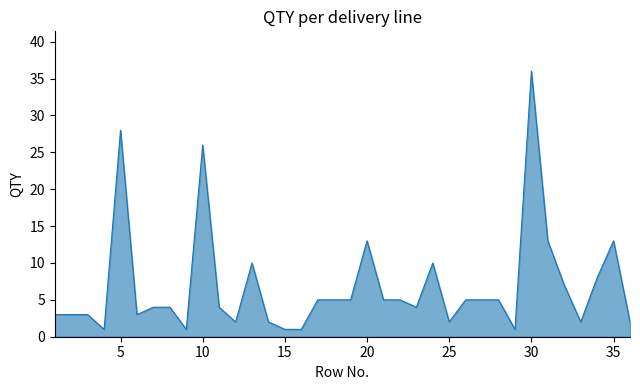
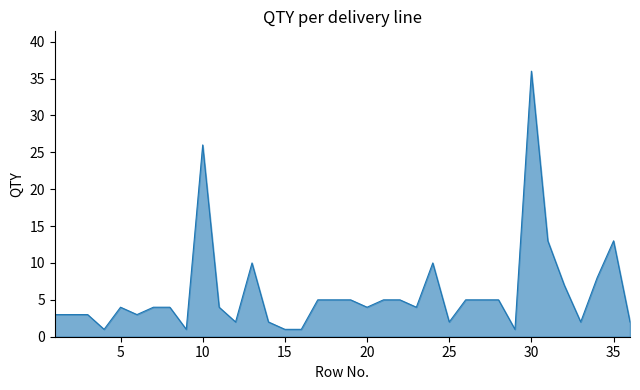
5: 28 -> 4
20: 13 -> 4
